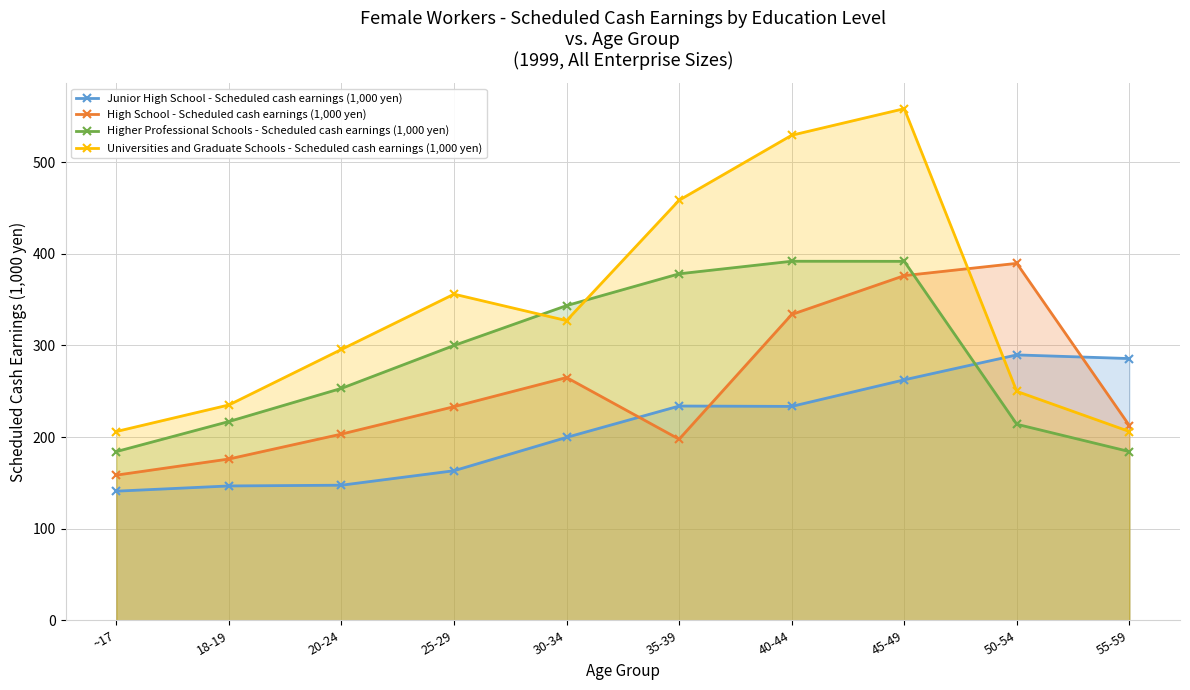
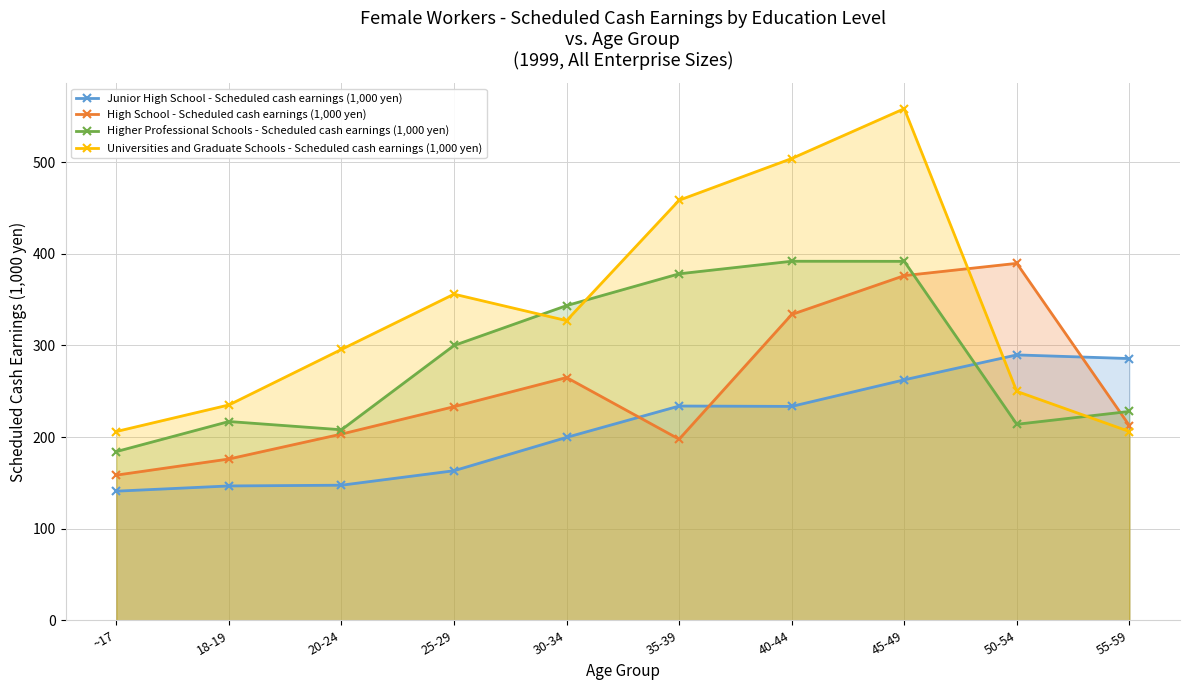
Higher Professional Schools - Scheduled cash earnings (1,000 yen), 20-24: 250 -> 210
Universities and Graduate Schools - Scheduled cash earnings (1,000 yen), 40-44: 530 -> 500
Higher Professional Schools - Scheduled cash earnings (1,000 yen), 55-59: 180 -> 230
